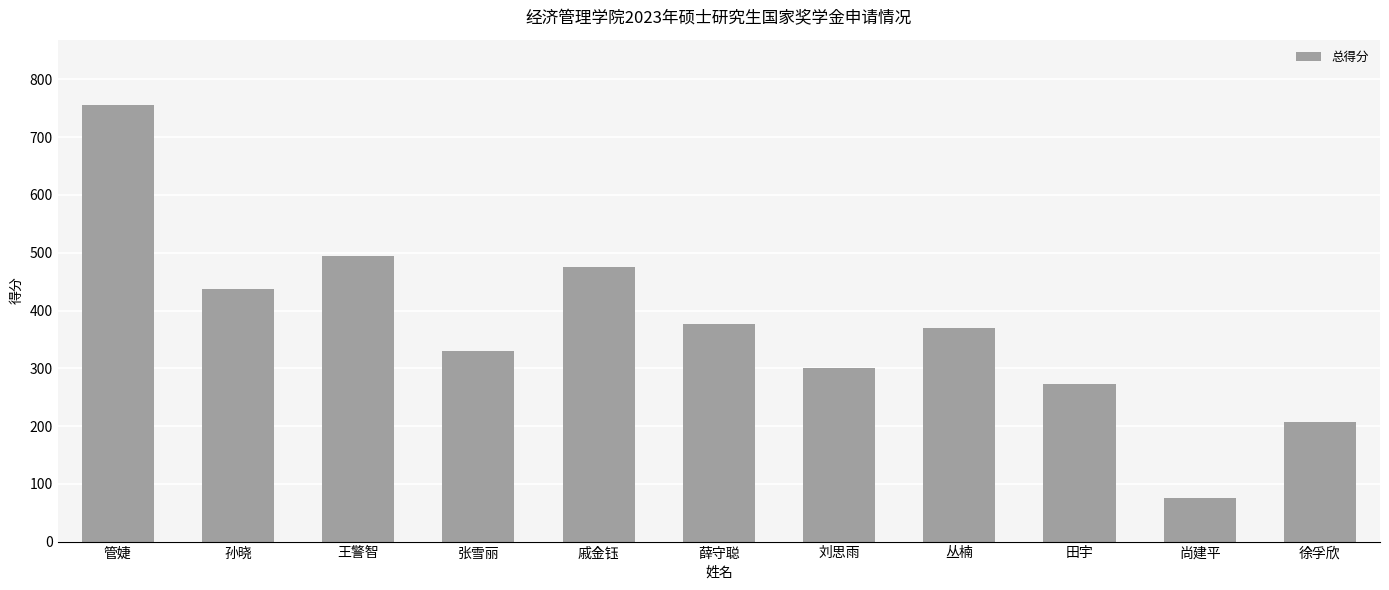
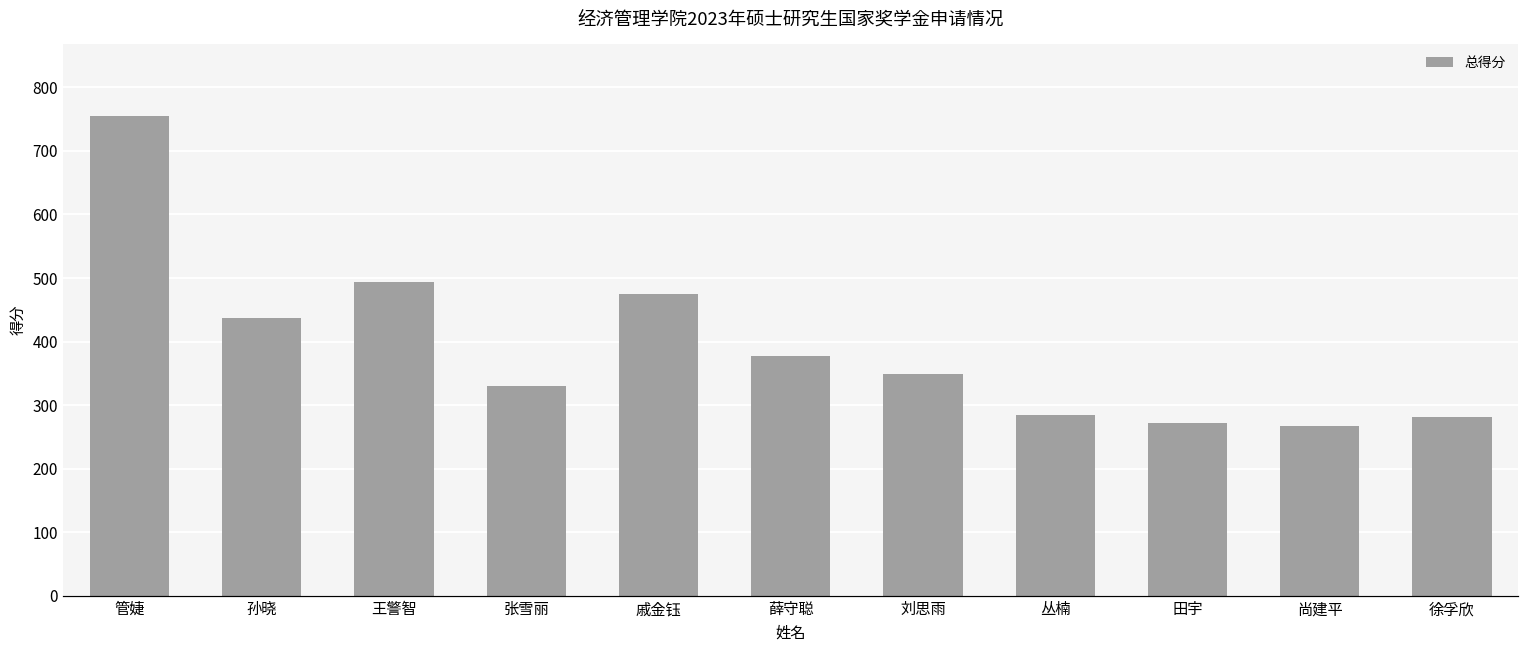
刘思雨: 300 -> 350
丛楠: 370 -> 280
尚建平: 70 -> 270
徐孚欣: 210 -> 280
